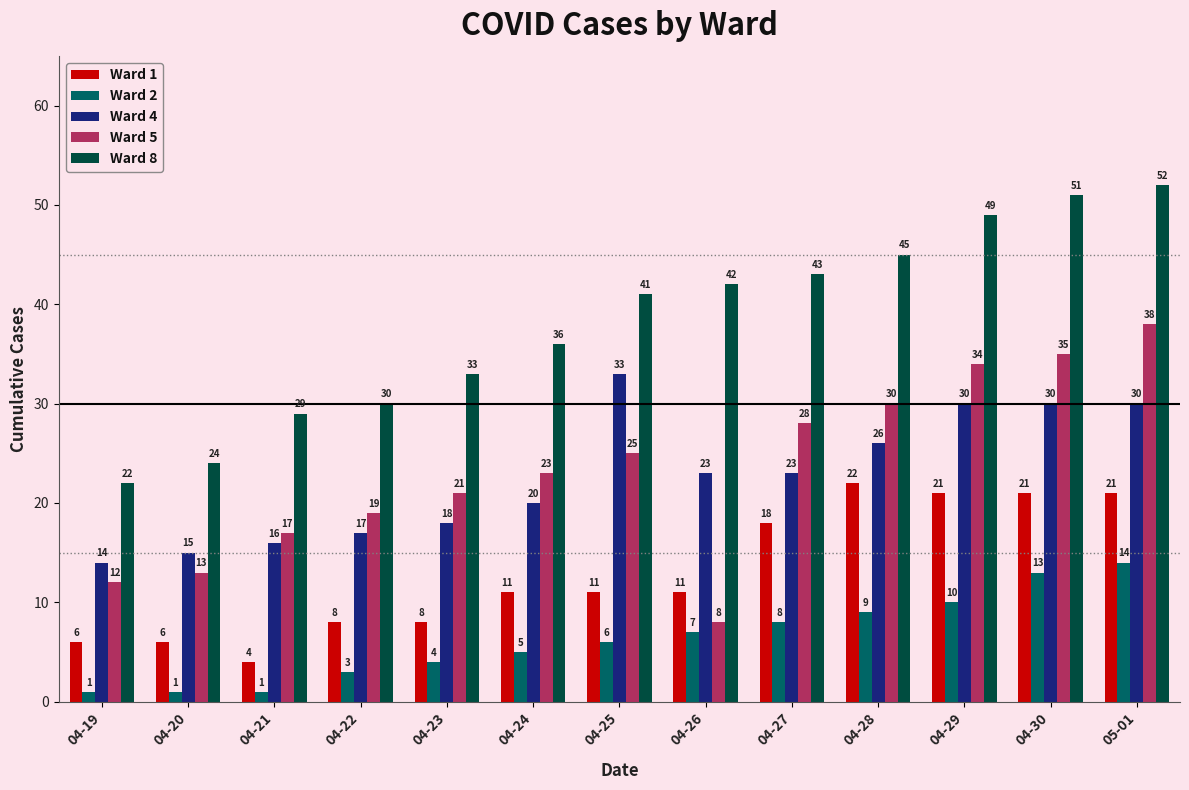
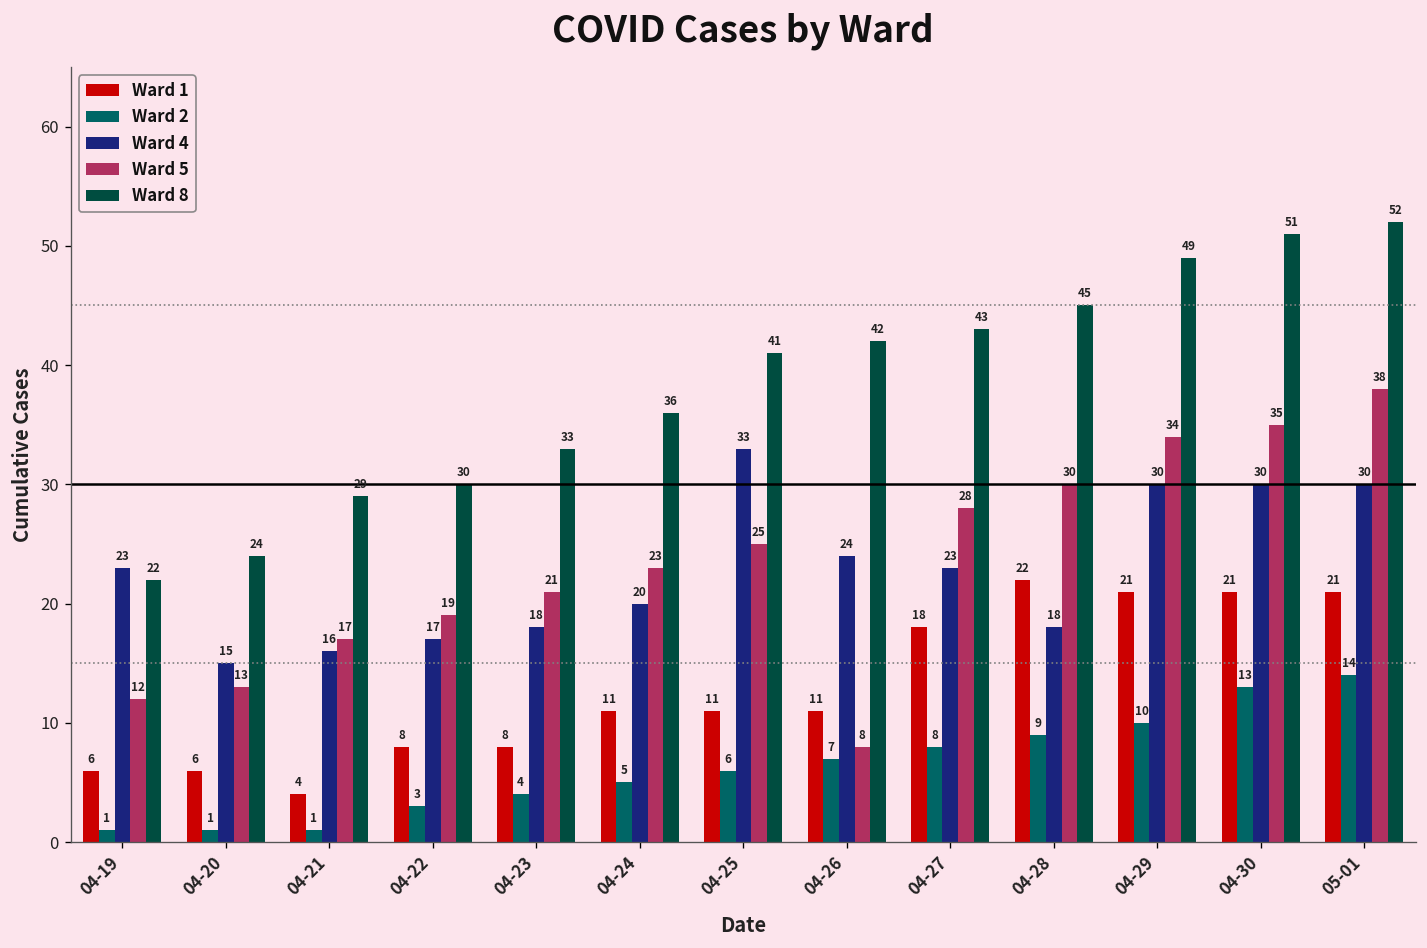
Ward 4, 04-19: 14 -> 23
Ward 4, 04-26: 23 -> 24
Ward 4, 04-28: 26 -> 18
